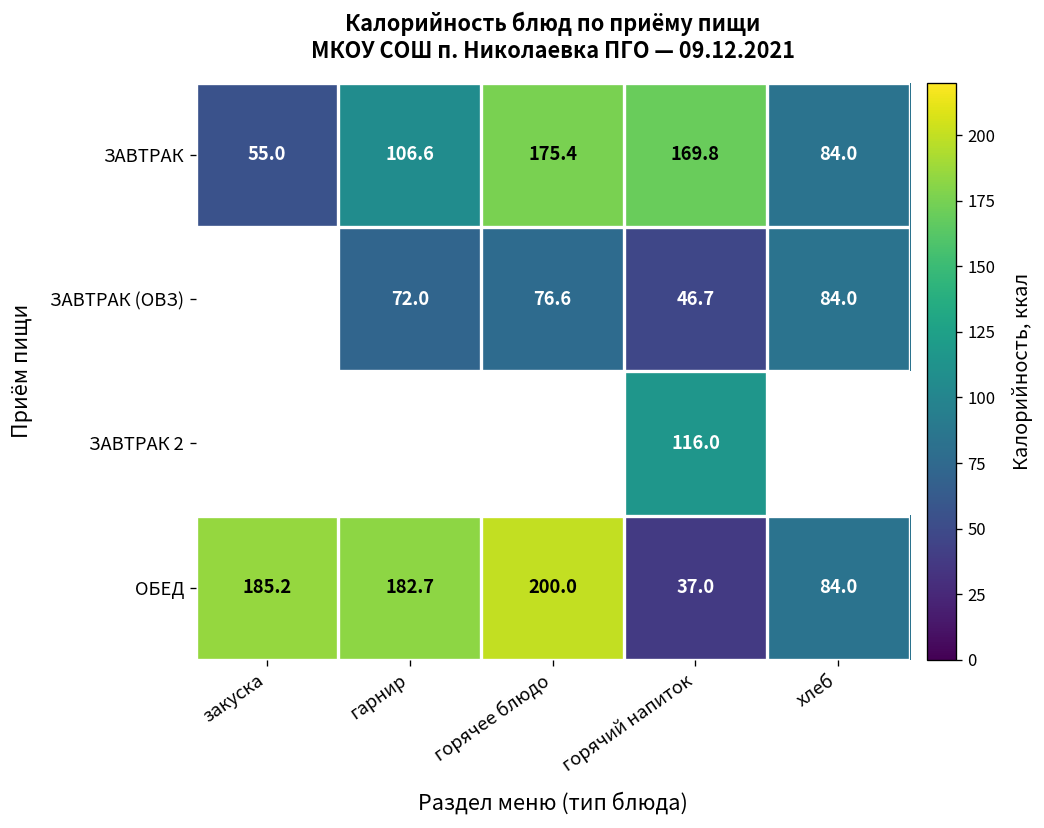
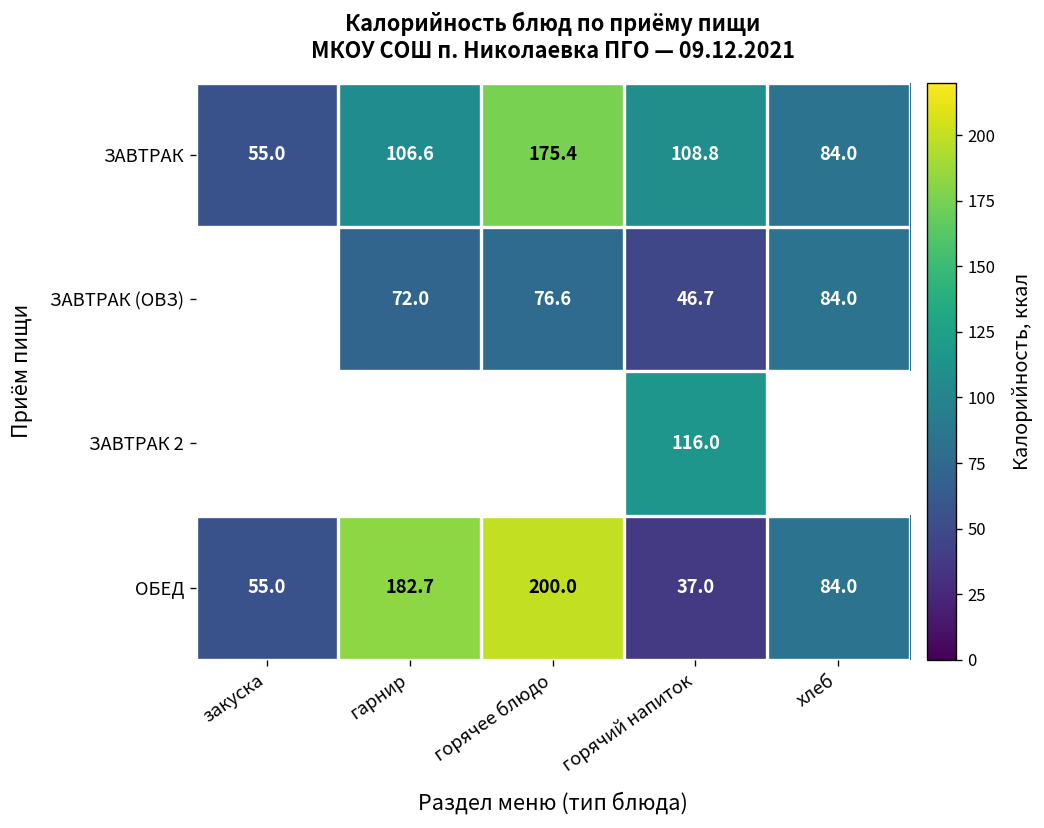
ЗАВТРАК, горячий напиток: 169.8 -> 108.8
ОБЕД, закуска: 185.2 -> 55.0
